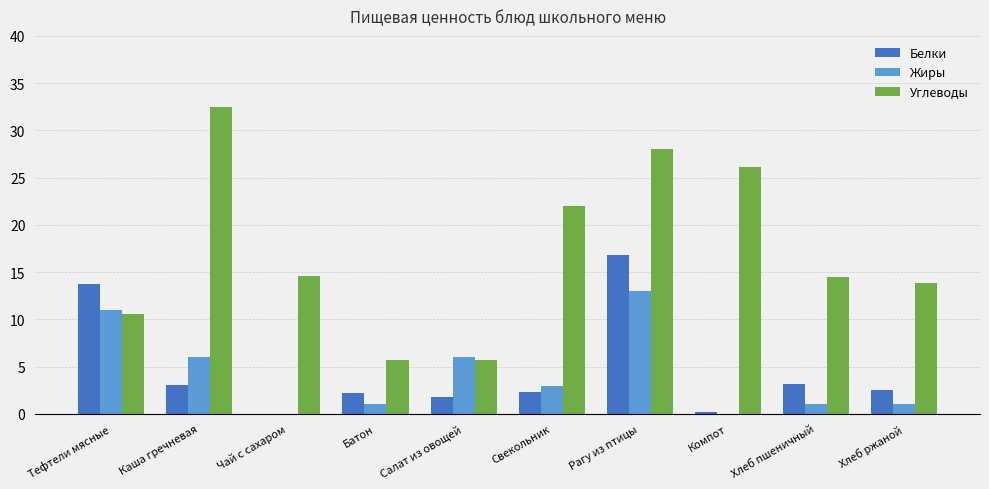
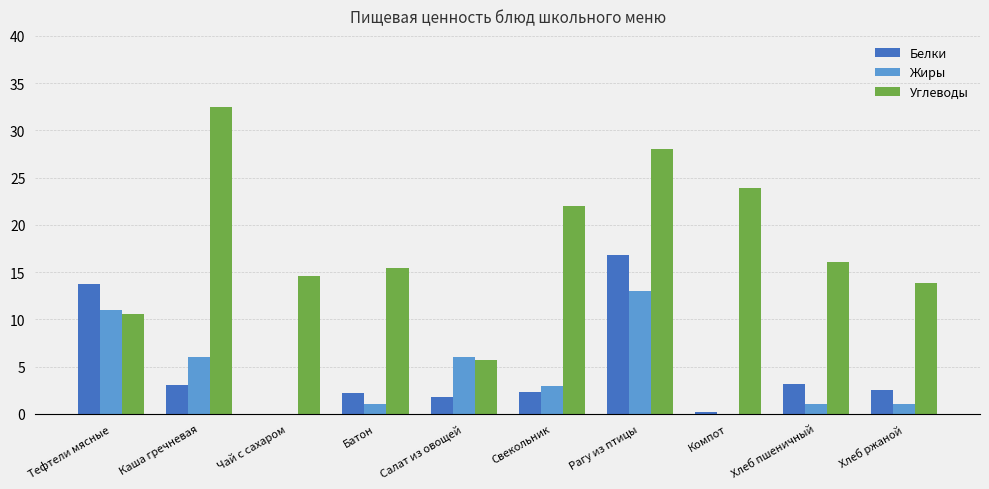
Углеводы, Батон: 6 -> 15
Углеводы, Компот: 26 -> 24
Углеводы, Хлеб пшеничный: 14 -> 16
